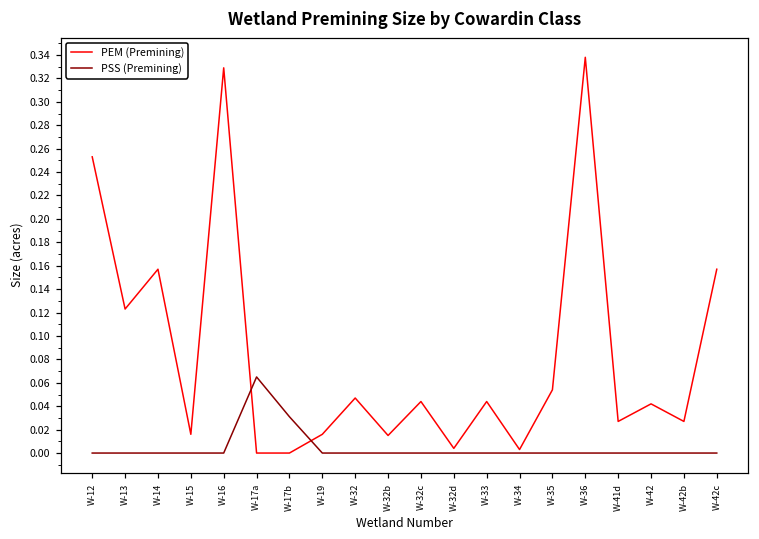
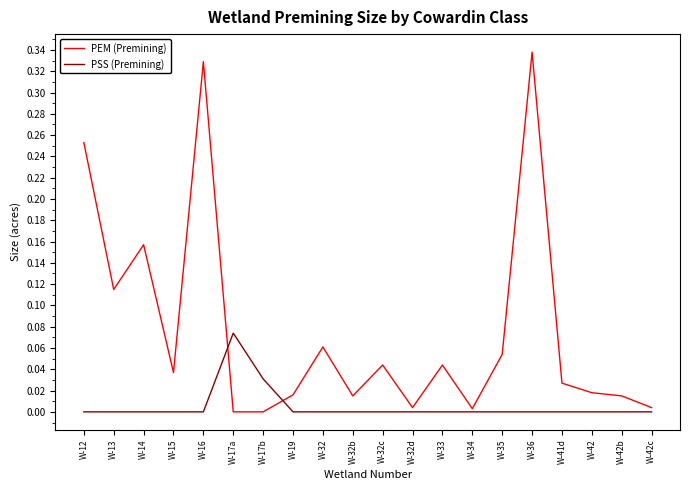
PEM (Premining), W-13: 0.123 -> 0.115
PEM (Premining), W-15: 0.016 -> 0.037
PSS (Premining), W-17a: 0.065 -> 0.074
PEM (Premining), W-32: 0.047 -> 0.061
PEM (Premining), W-42: 0.042 -> 0.018
PEM (Premining), W-42b: 0.027 -> 0.015
PEM (Premining), W-42c: 0.157 -> 0.004
